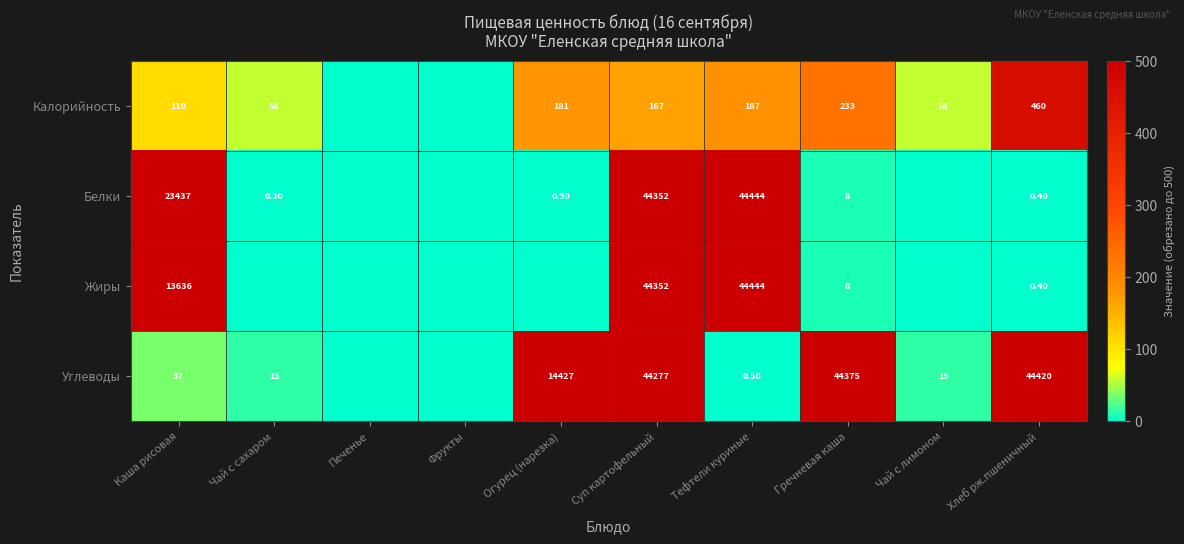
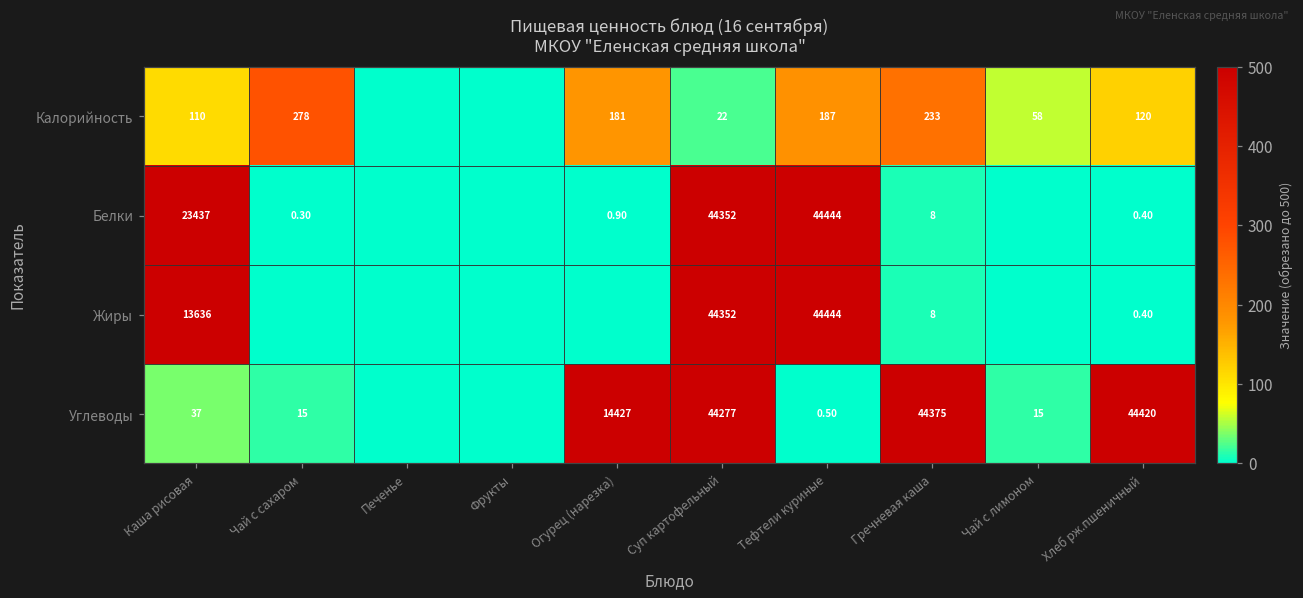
Калорийность, Чай с сахаром: 58 -> 278
Калорийность, Суп картофельный: 167 -> 22
Калорийность, Хлеб рж.пшеничный: 460 -> 120
